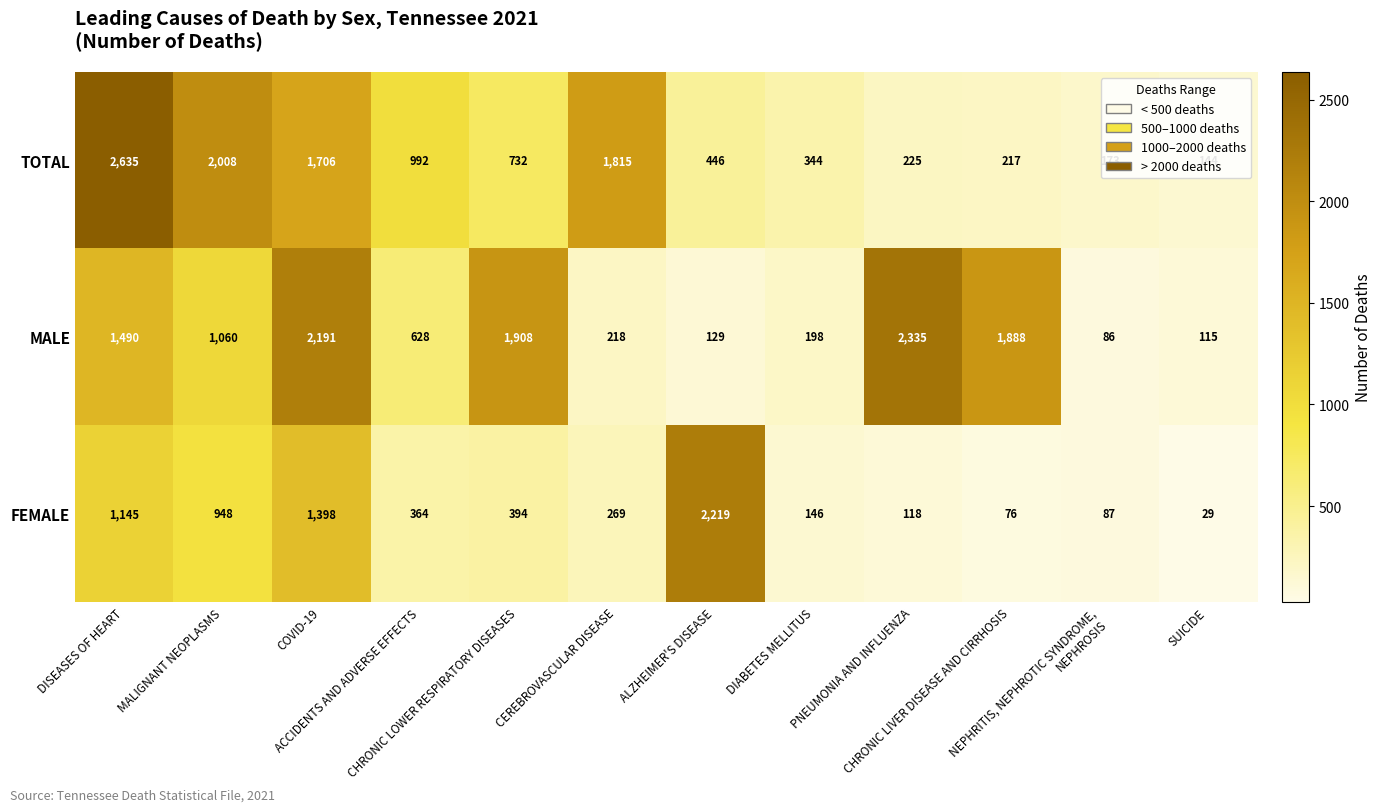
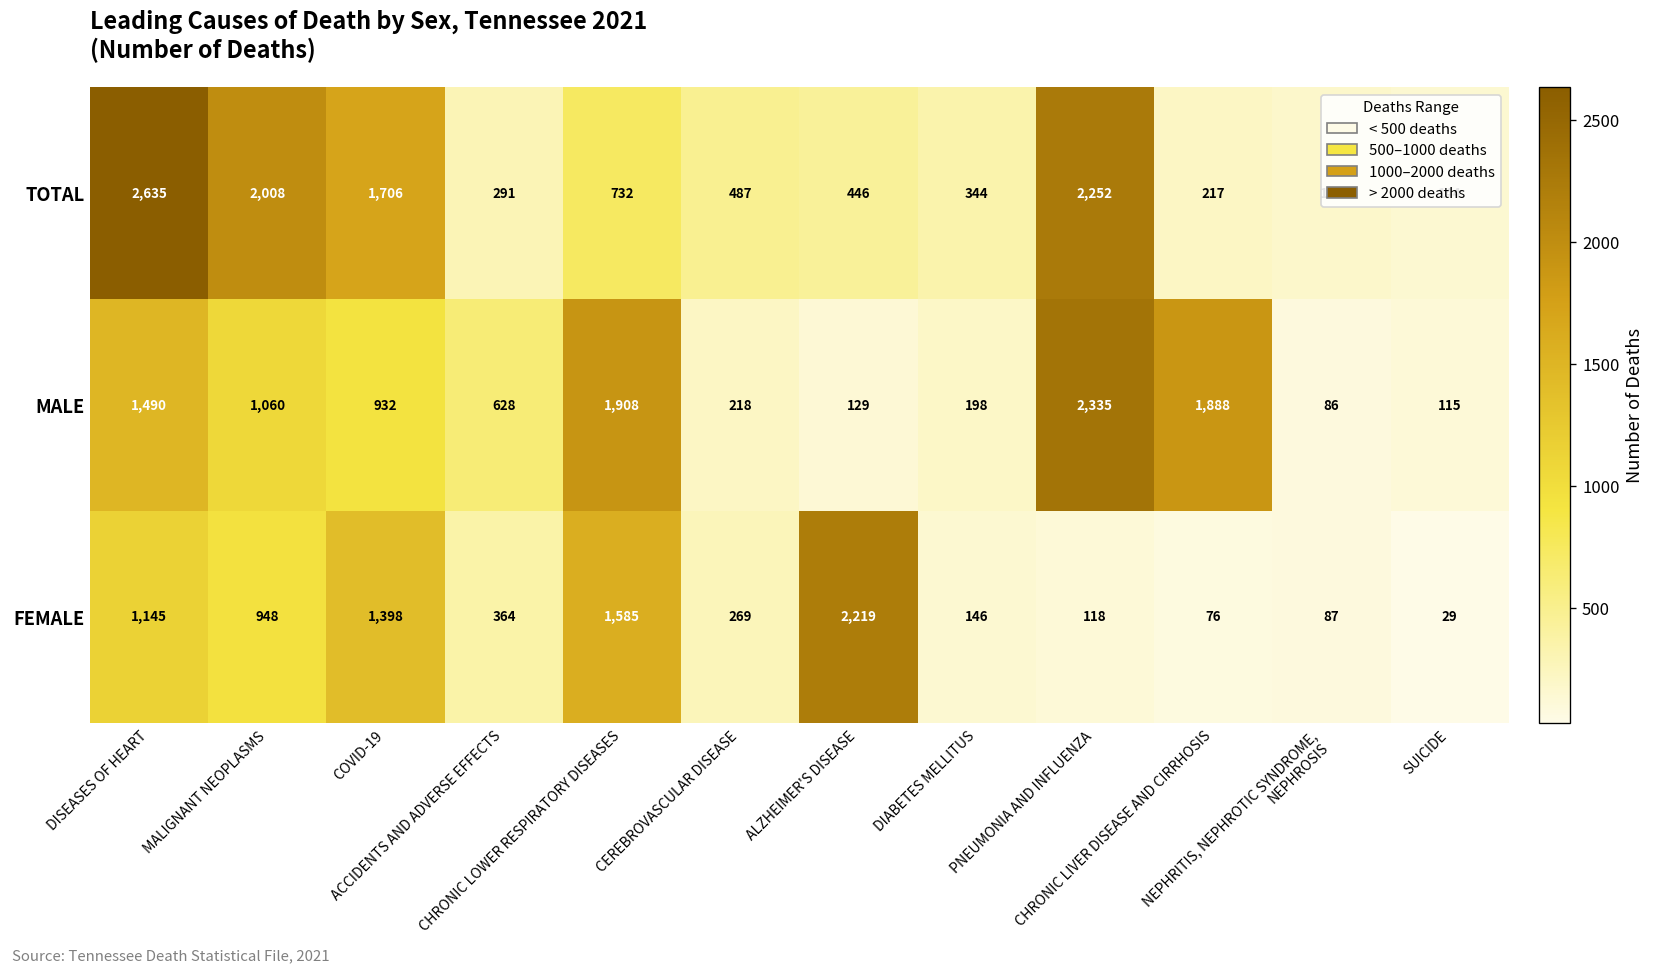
TOTAL, ACCIDENTS AND ADVERSE EFFECTS: 992 -> 291
TOTAL, CEREBROVASCULAR DISEASE: 1,815 -> 487
TOTAL, PNEUMONIA AND INFLUENZA: 225 -> 2,252
MALE, COVID-19: 2,191 -> 932
FEMALE, CHRONIC LOWER RESPIRATORY DISEASES: 394 -> 1,585
